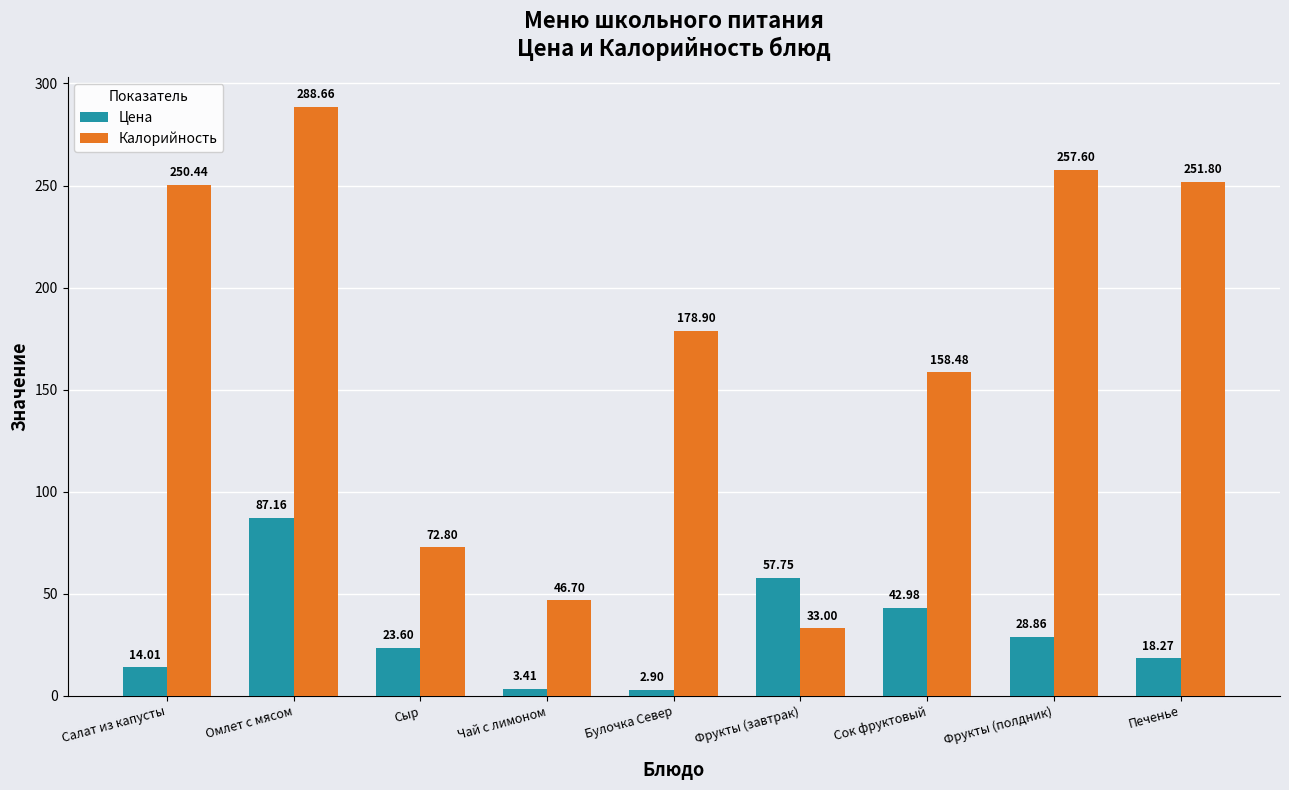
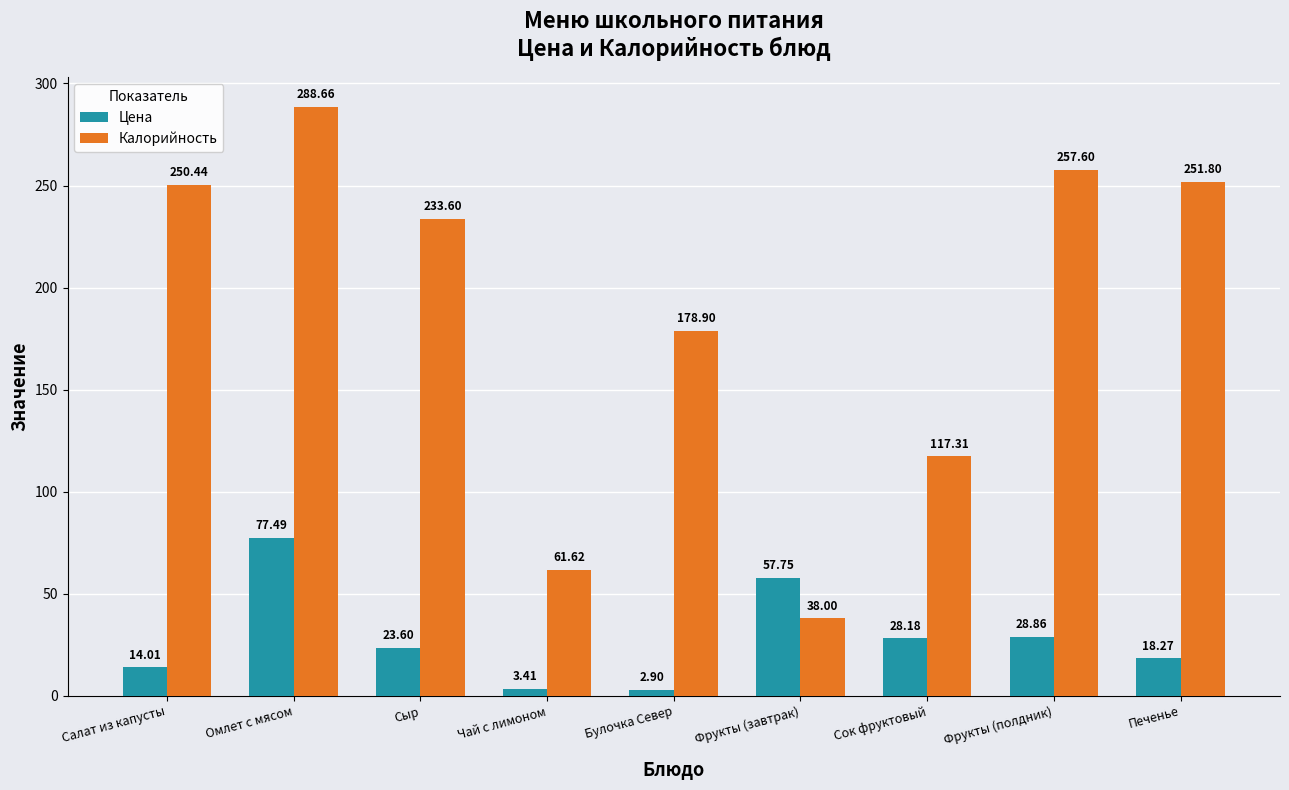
Цена, Омлет с мясом: 87.16 -> 77.49
Калорийность, Сыр: 72.80 -> 233.60
Калорийность, Чай с лимоном: 46.70 -> 61.62
Калорийность, Фрукты (завтрак): 33.00 -> 38.00
Цена, Сок фруктовый: 42.98 -> 28.18
Калорийность, Сок фруктовый: 158.48 -> 117.31
